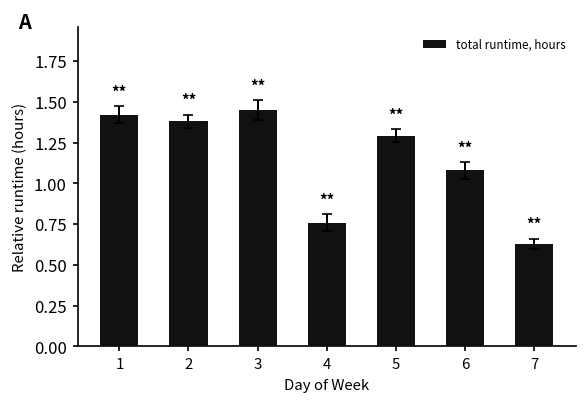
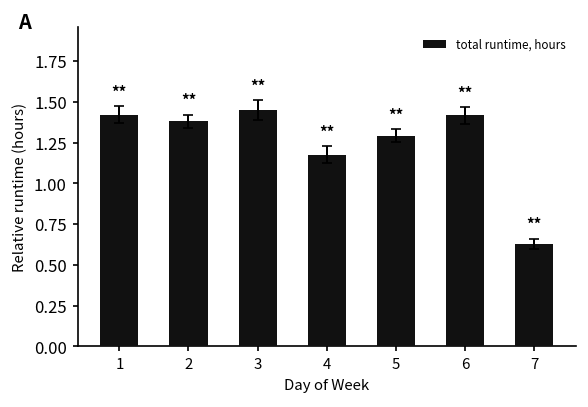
total runtime, hours, 4: 0.76 -> 1.18
total runtime, hours, 6: 1.08 -> 1.42
